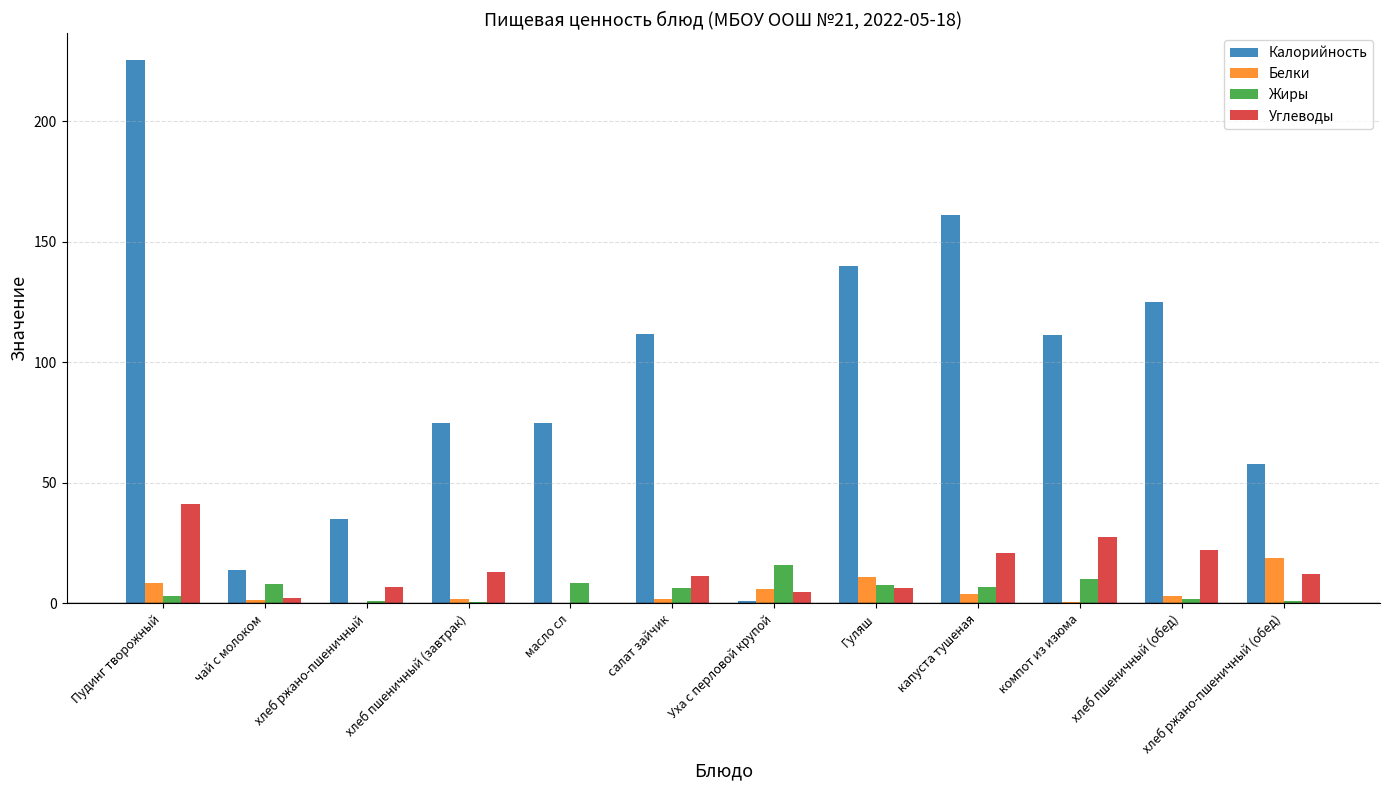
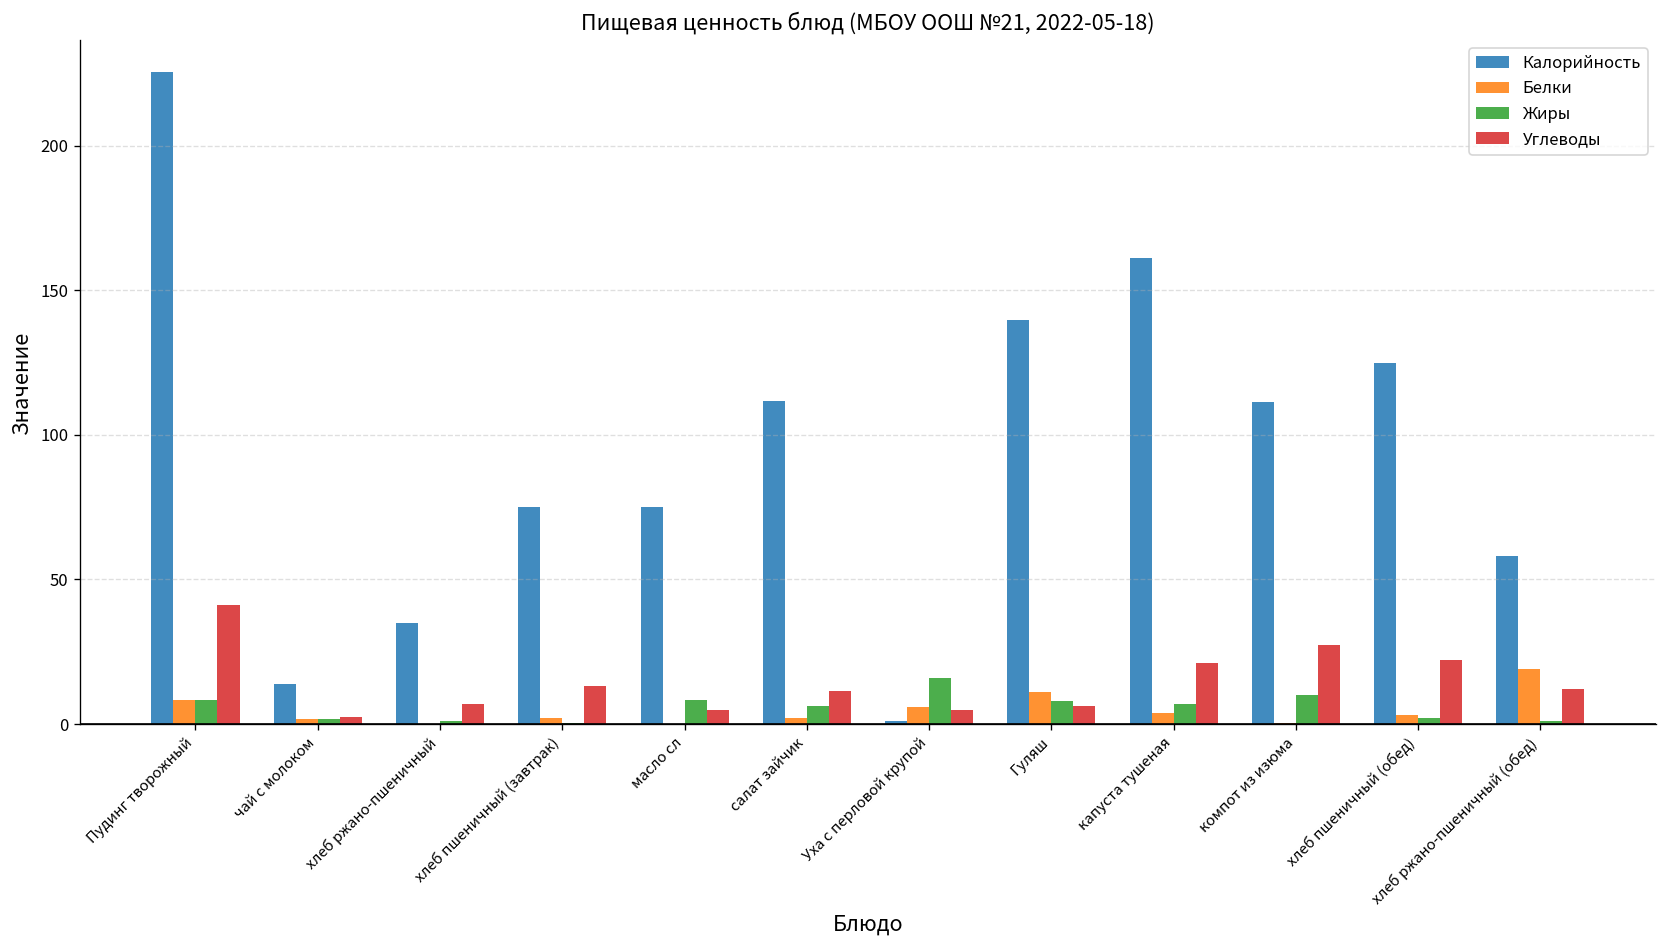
Жиры, Пудинг творожный: 3 -> 8
Жиры, чай с молоком: 8 -> 2
Углеводы, масло сл: 0 -> 5
